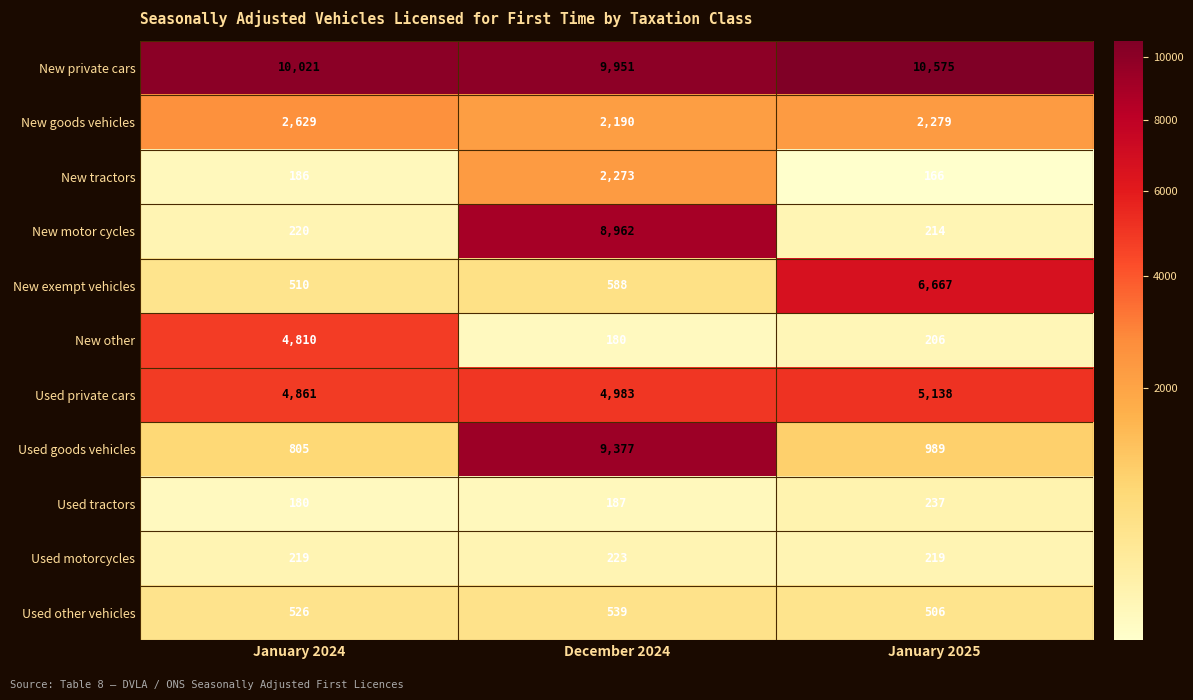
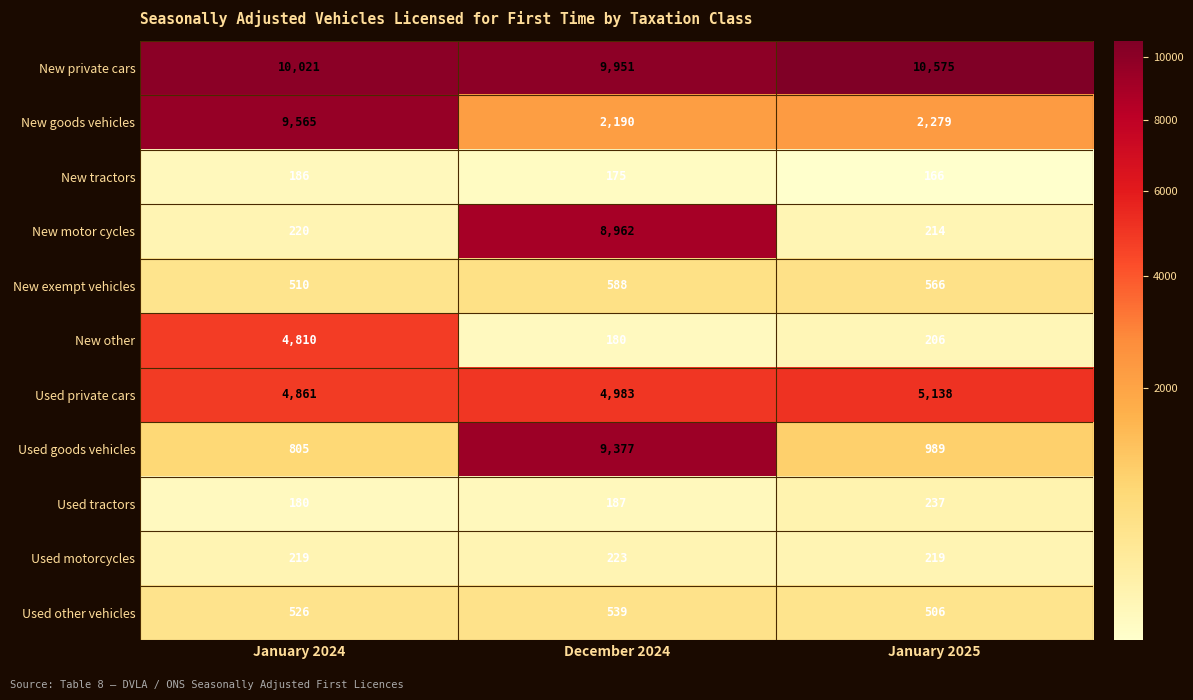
New goods vehicles, January 2024: 2,629 -> 9,565
New tractors, December 2024: 2,273 -> 175
New exempt vehicles, January 2025: 6,667 -> 566
